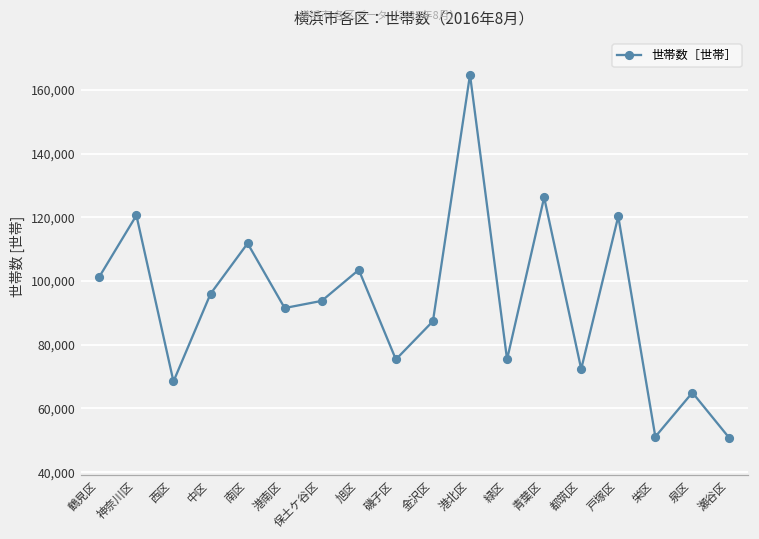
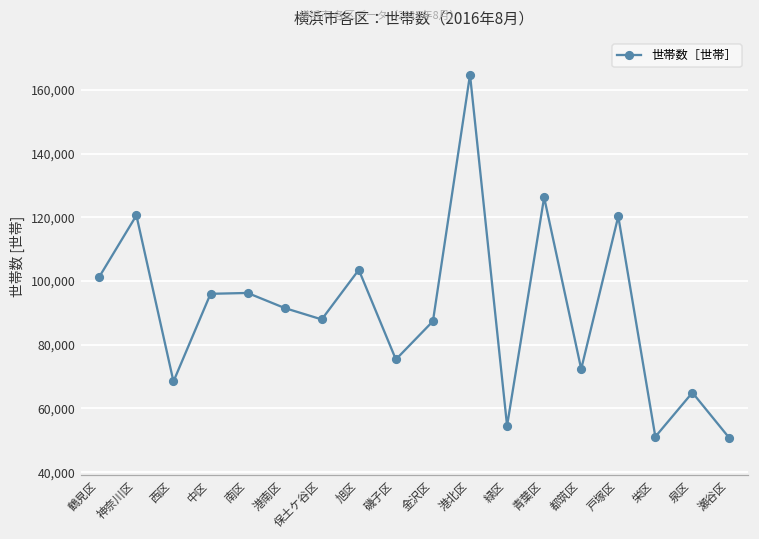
南区: 112,000 -> 96,000
保土ケ谷区: 94,000 -> 88,000
緑区: 75,000 -> 55,000
